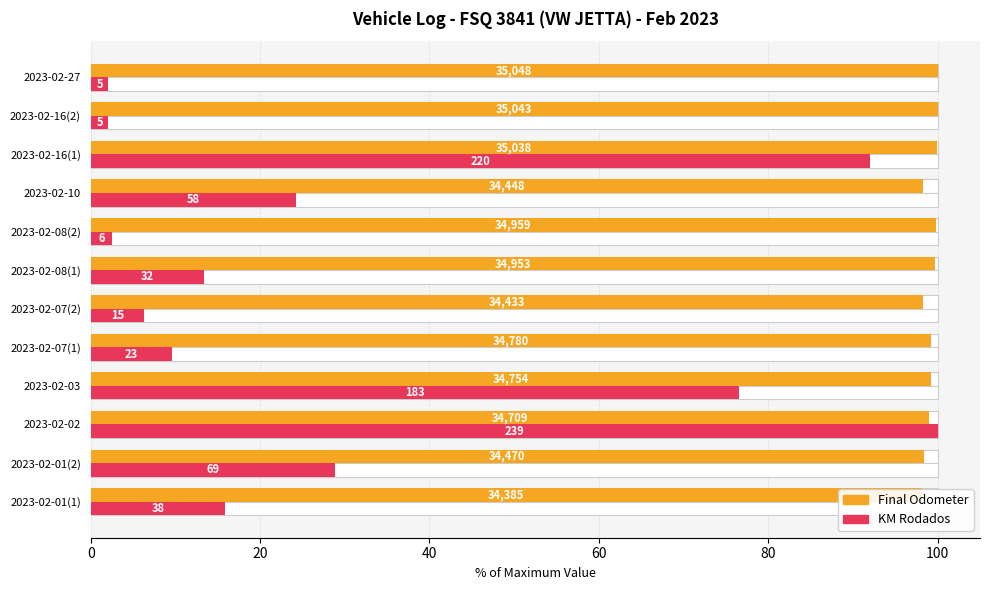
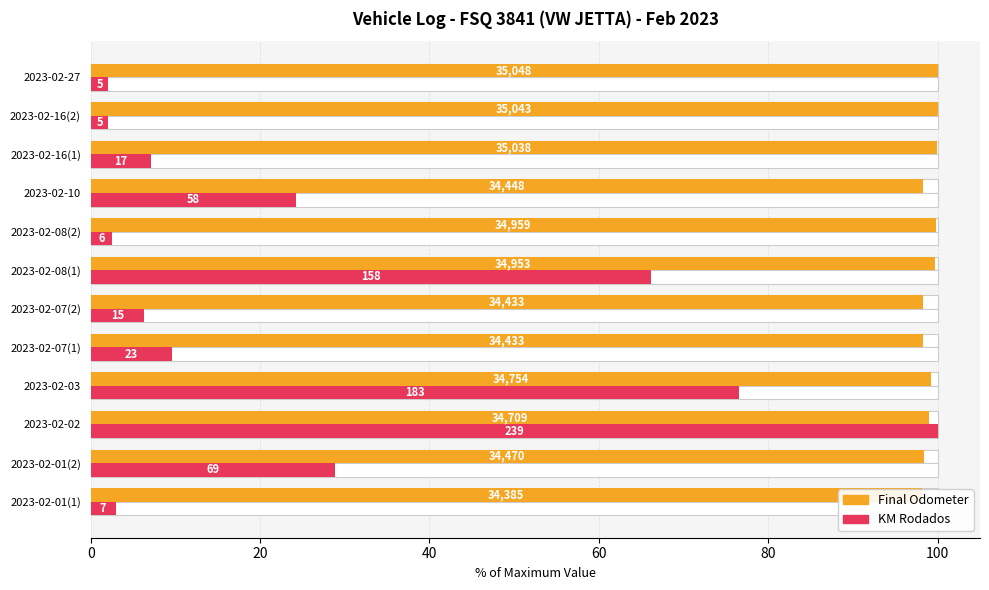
KM Rodados, 2023-02-16(1): 220 -> 17
KM Rodados, 2023-02-08(1): 32 -> 158
Final Odometer, 2023-02-07(1): 34,780 -> 34,433
KM Rodados, 2023-02-01(1): 38 -> 7
